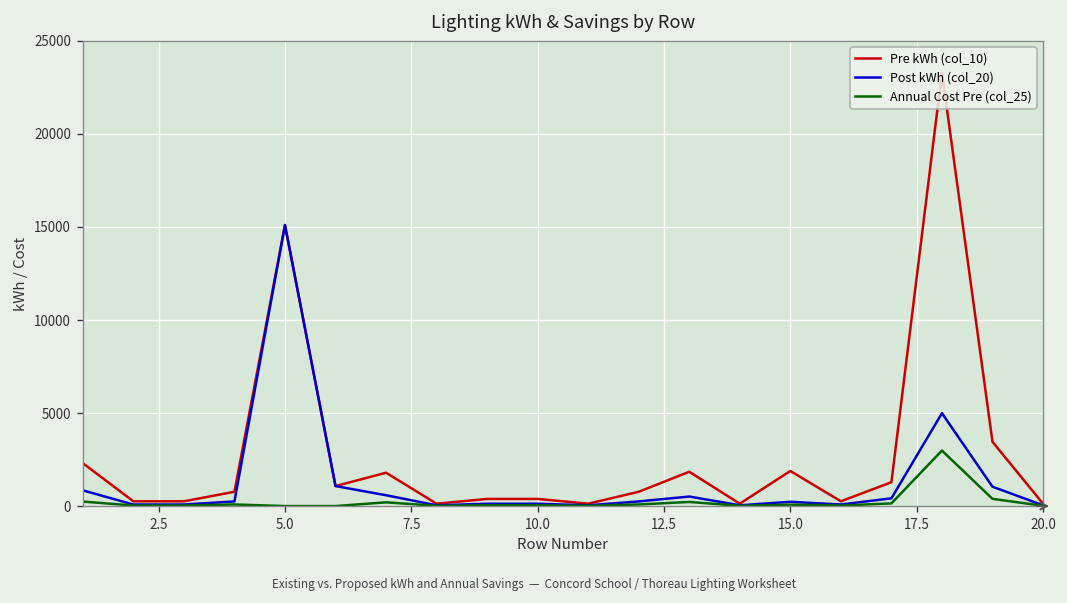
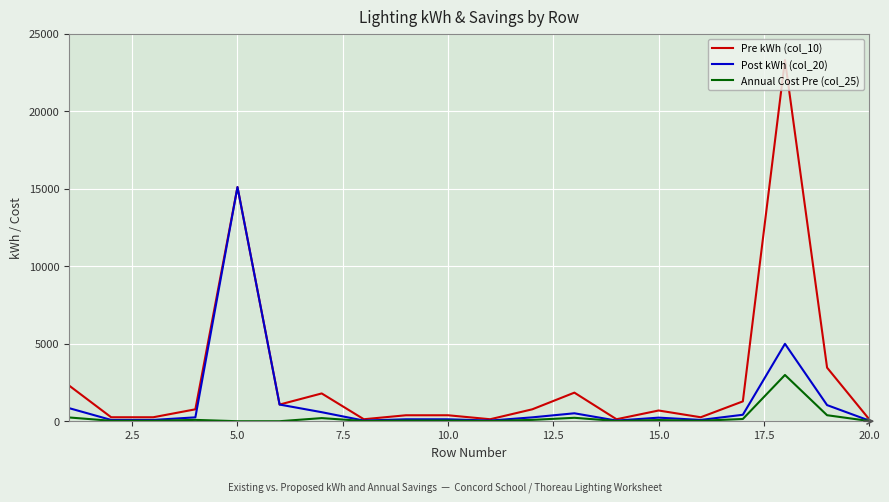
Pre kWh (col_10), 15.0: 1900 -> 700
